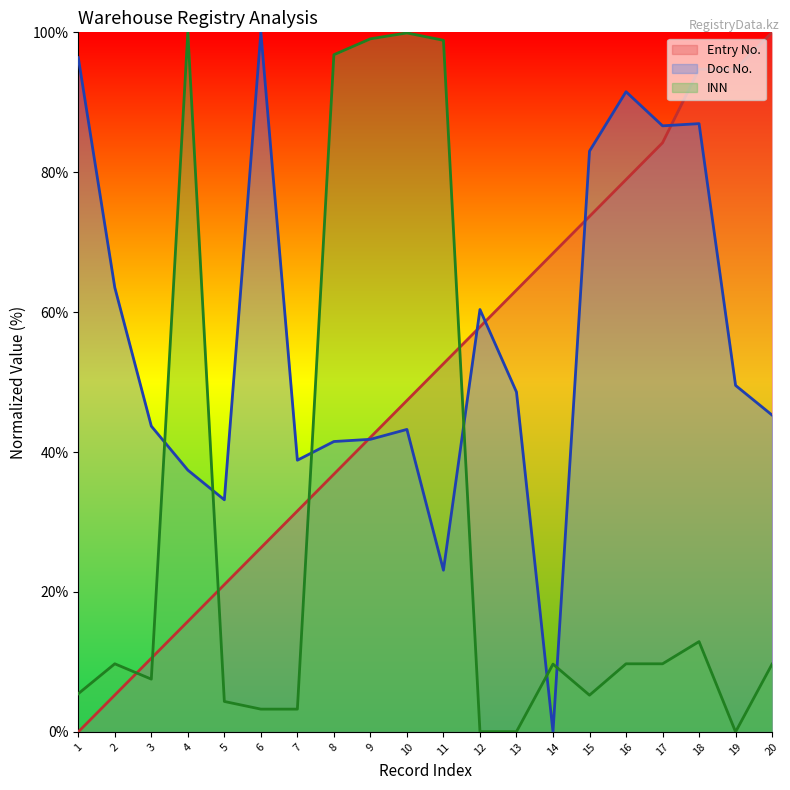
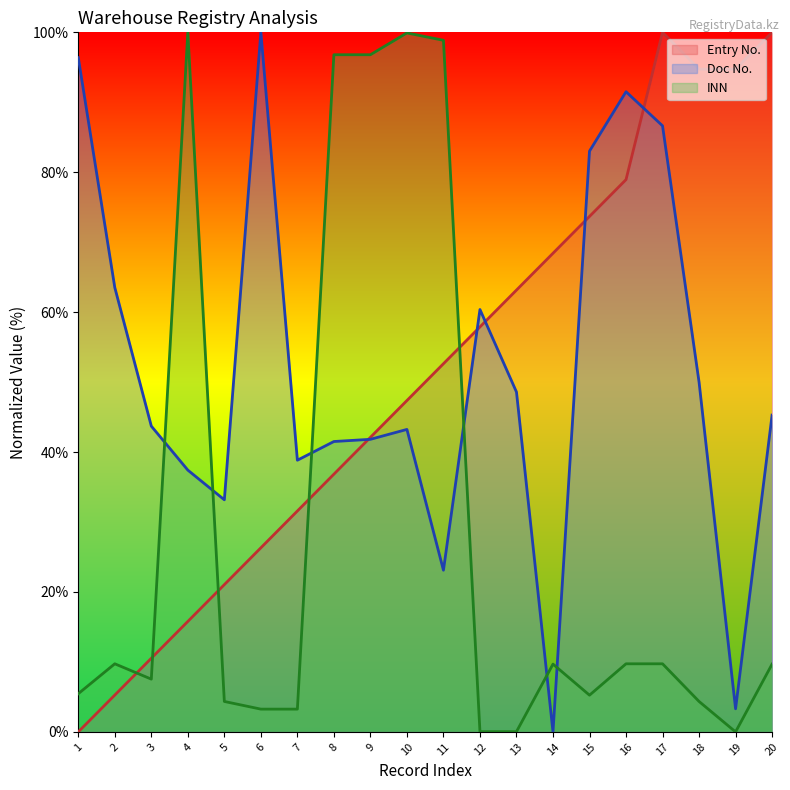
INN, 9: 99% -> 97%
Entry No., 17: 84% -> 100%
Doc No., 18: 87% -> 50%
INN, 18: 13% -> 4%
Doc No., 19: 50% -> 3%
